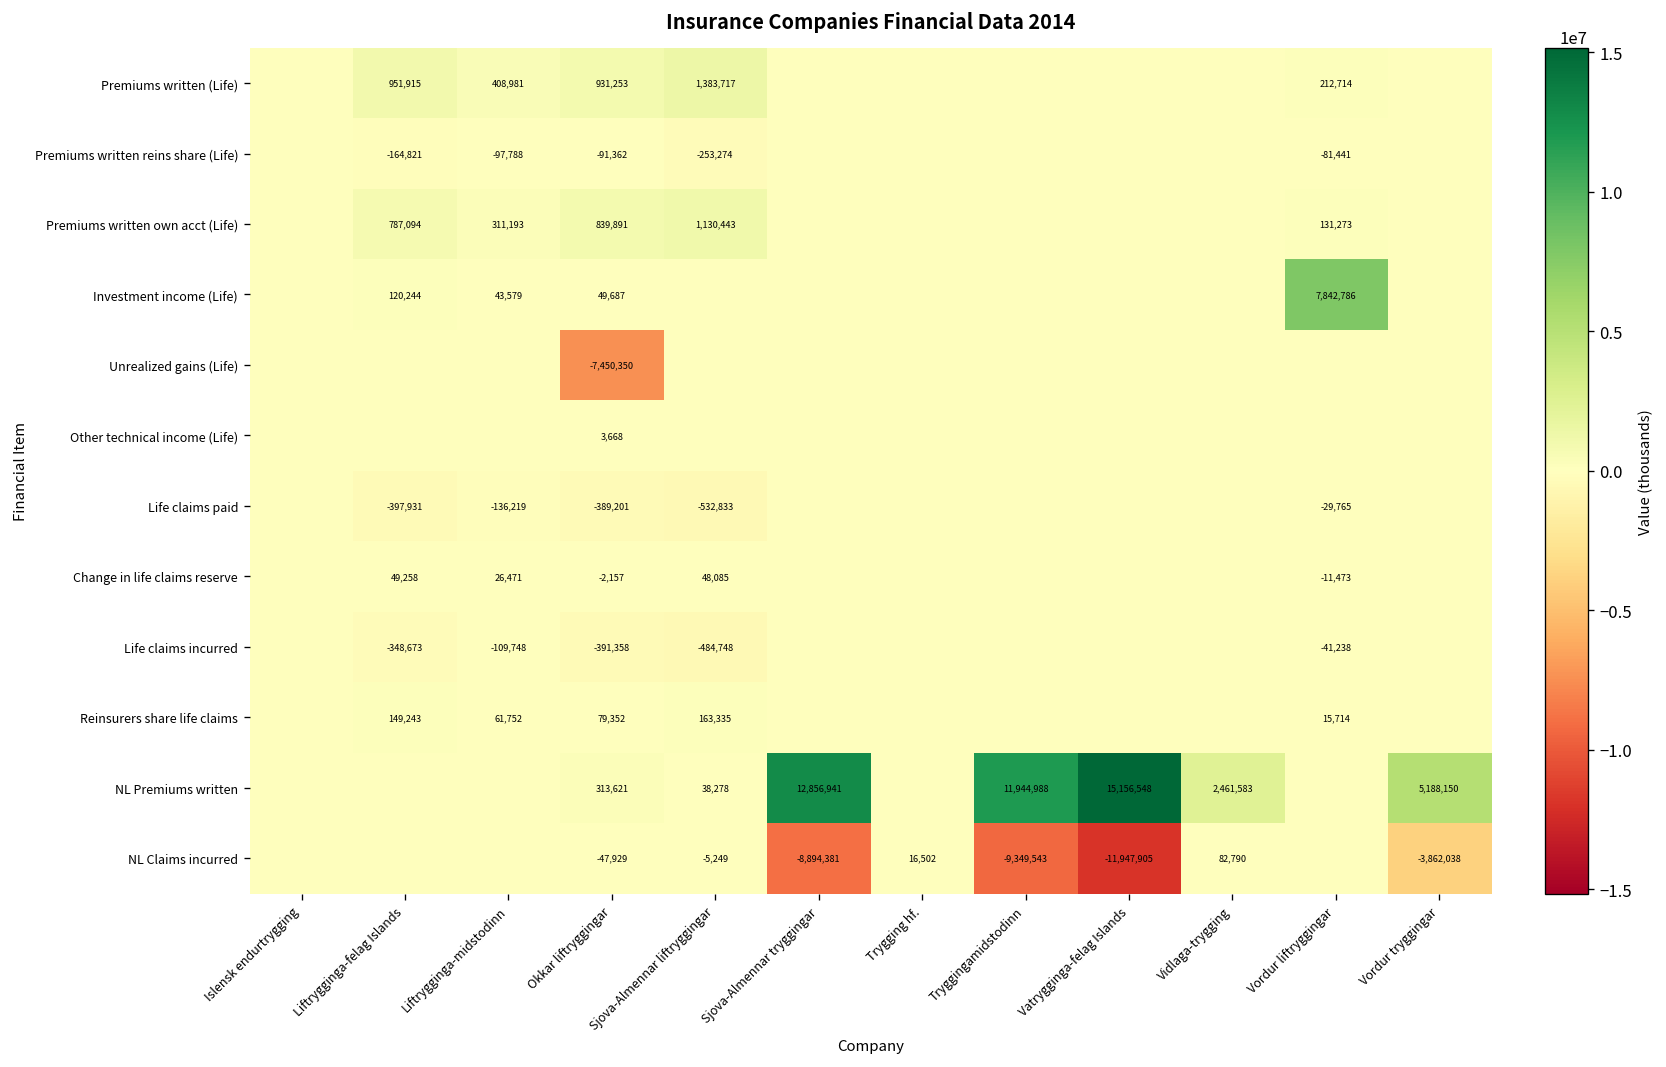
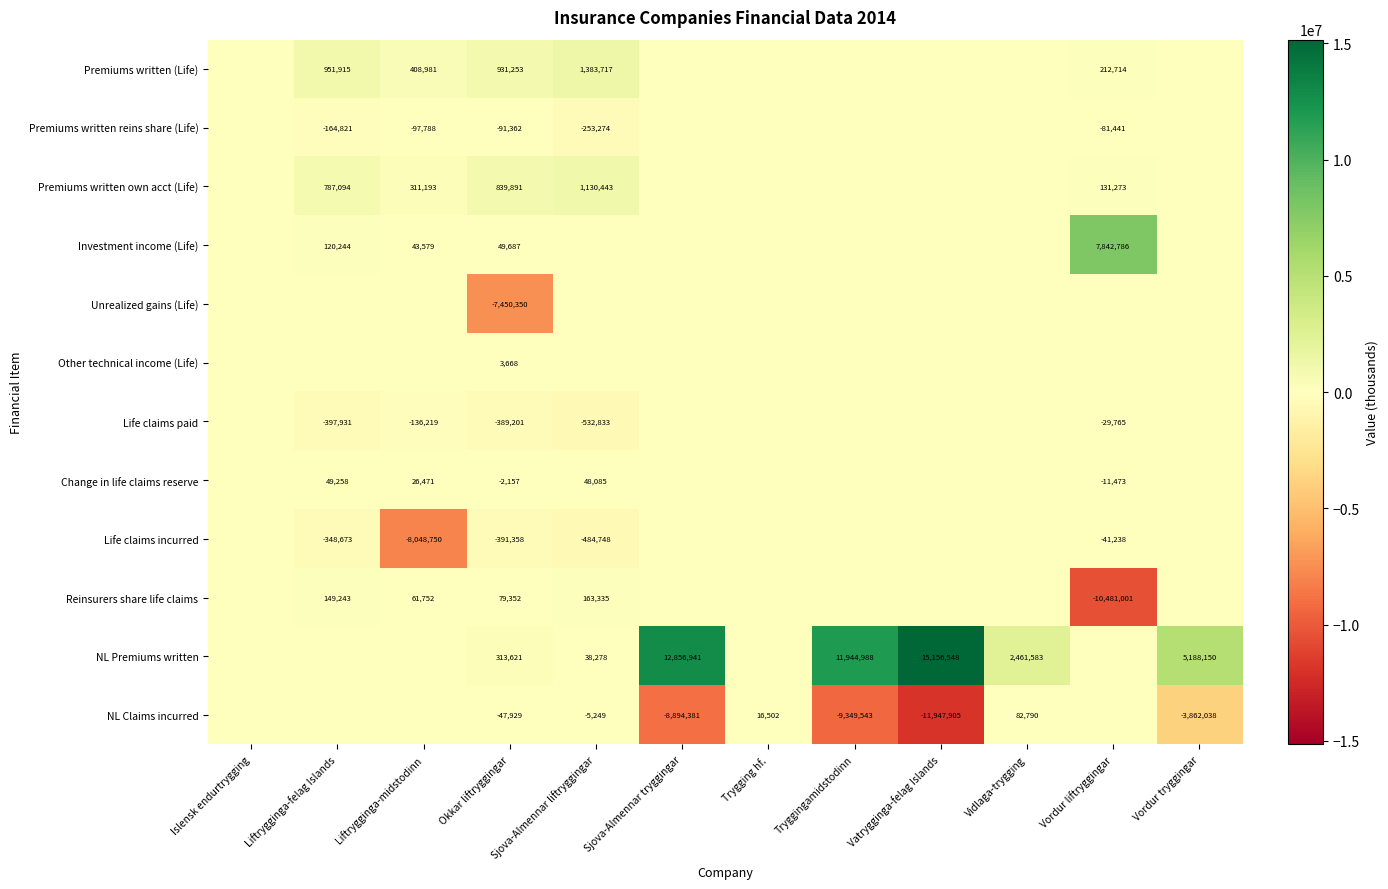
Life claims incurred, Liftrygginga-midstodinn: -109,748 -> -8,048,750
Reinsurers share life claims, Vordur liftryggingar: 15,714 -> -10,481,001
